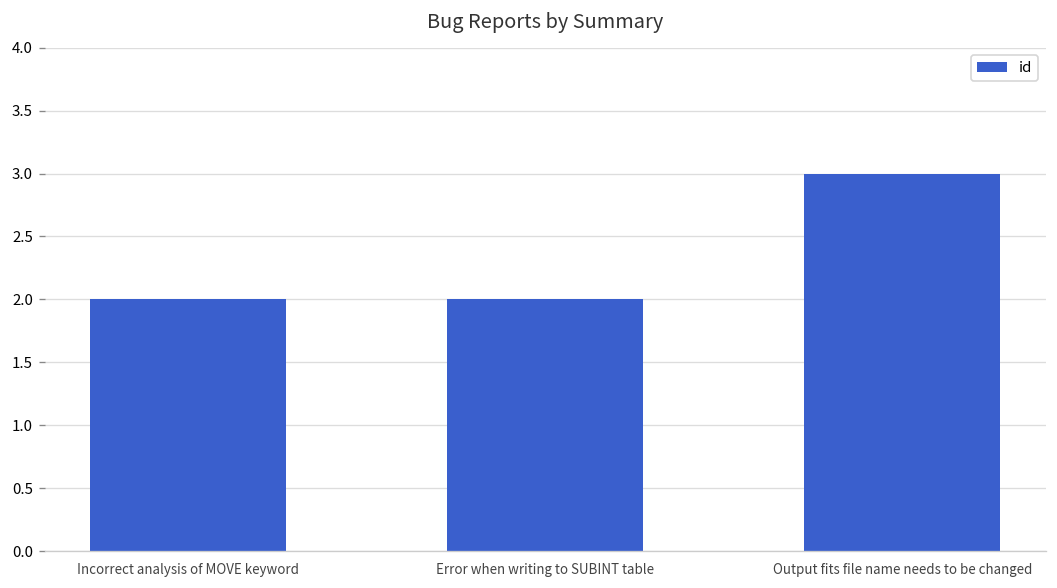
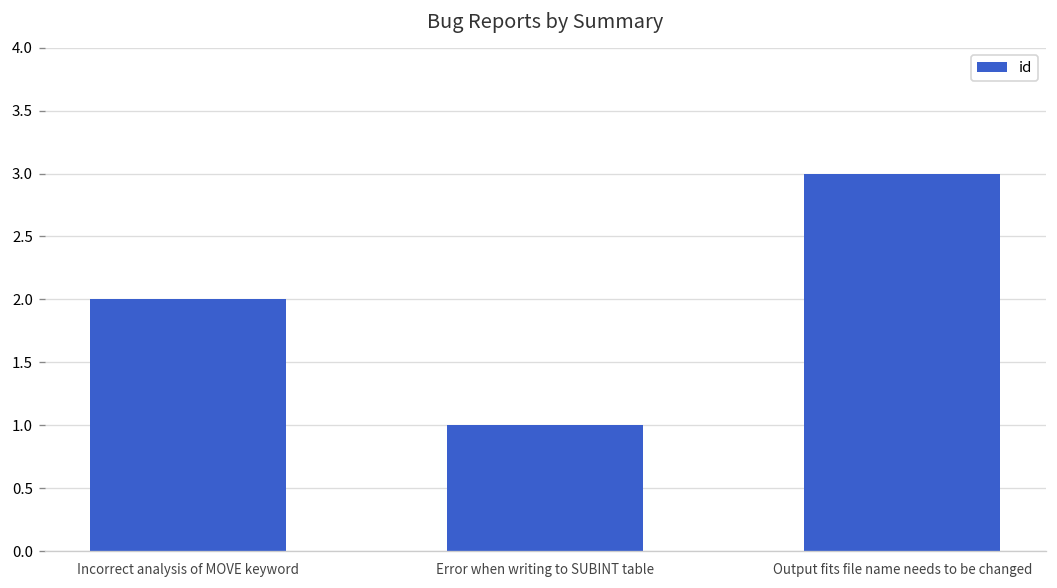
Error when writing to SUBINT table: 2 -> 1
